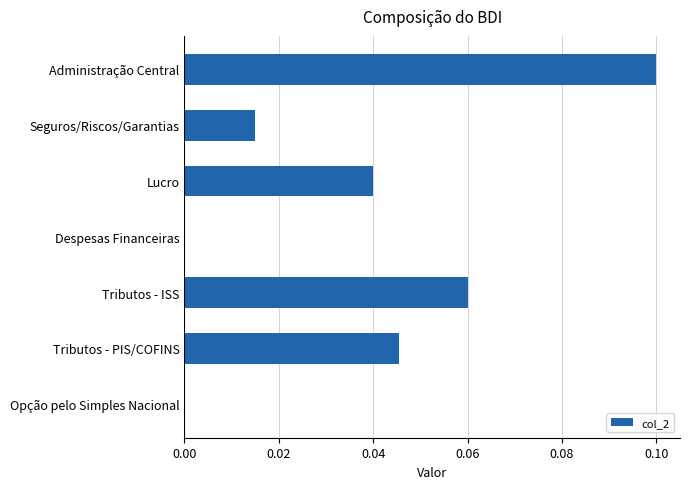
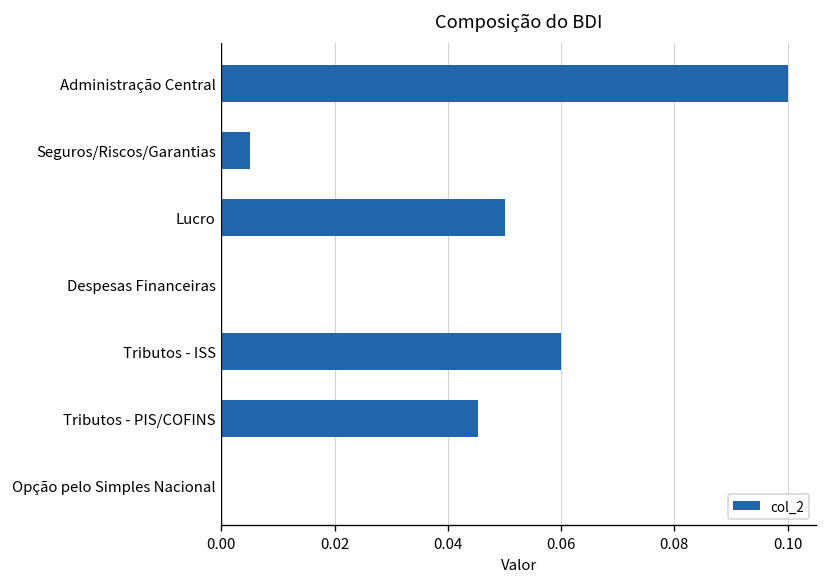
Seguros/Riscos/Garantias: 0.015 -> 0.005
Lucro: 0.04 -> 0.05
